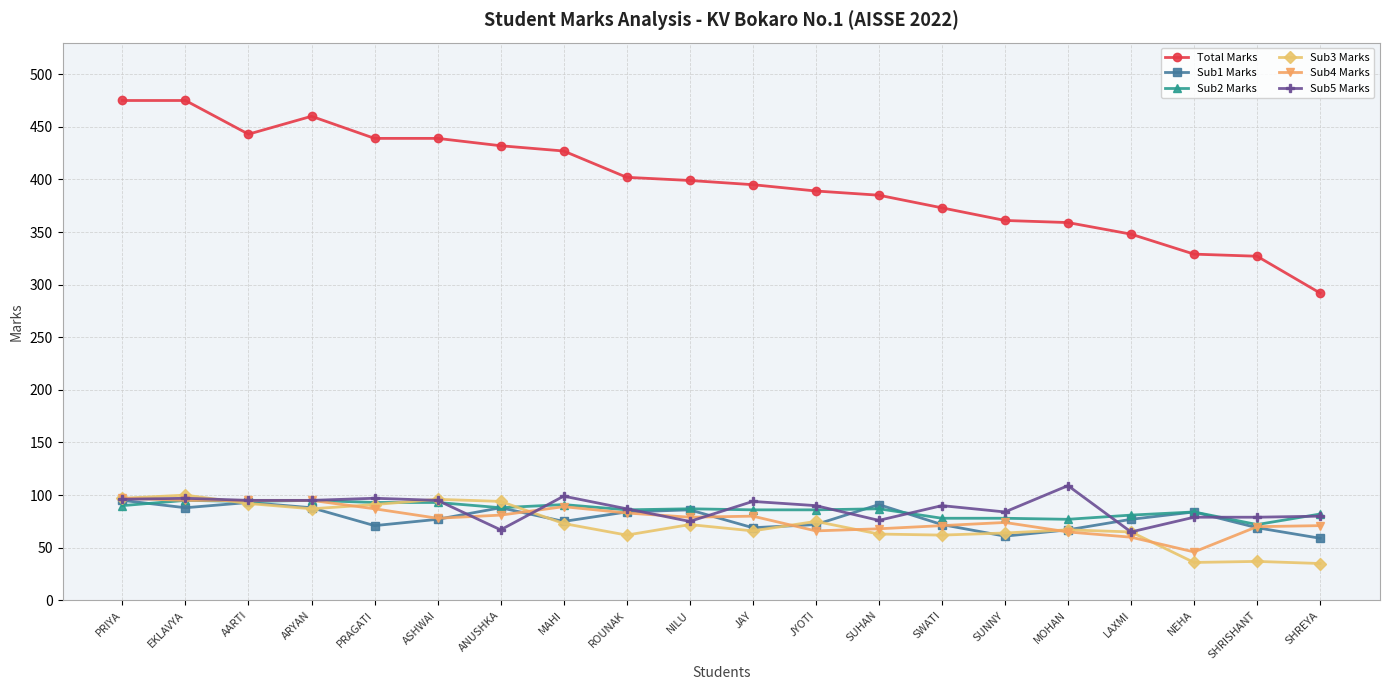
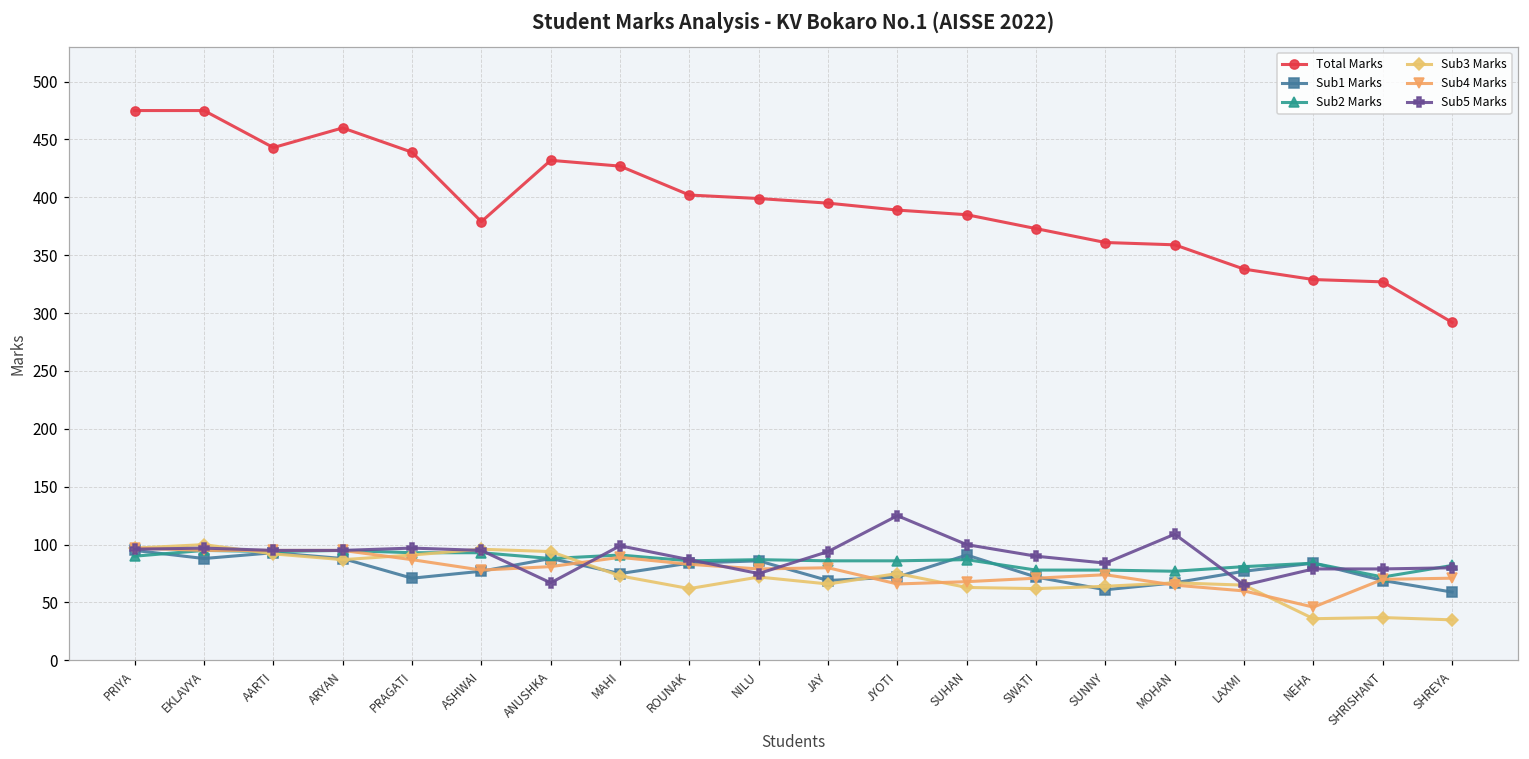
Total Marks, ASHWAI: 439 -> 379
Sub5 Marks, JYOTI: 90 -> 125
Sub5 Marks, SUHAN: 76 -> 100
Total Marks, LAXMI: 348 -> 338
